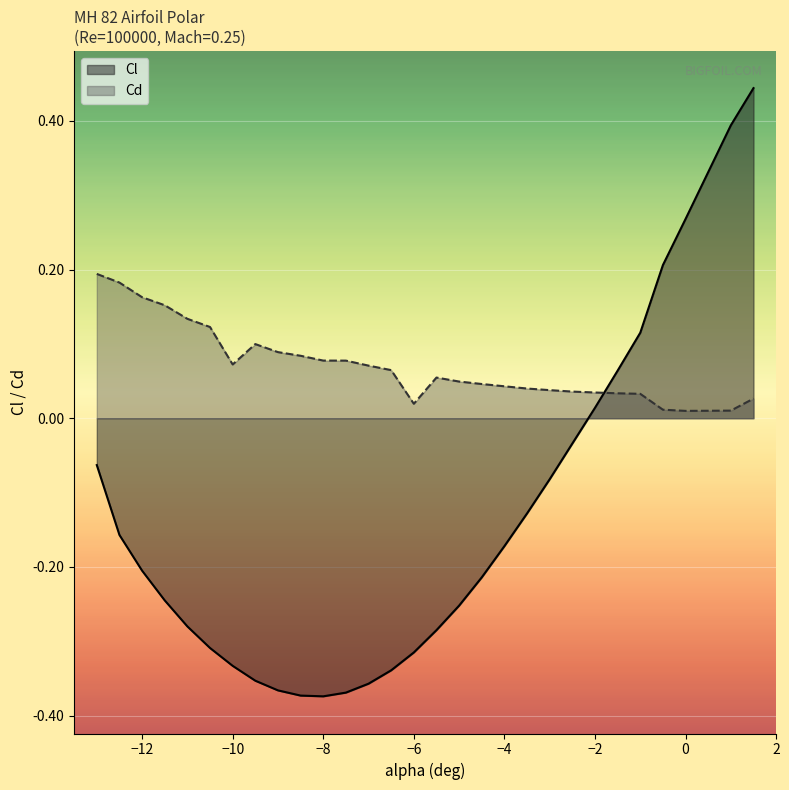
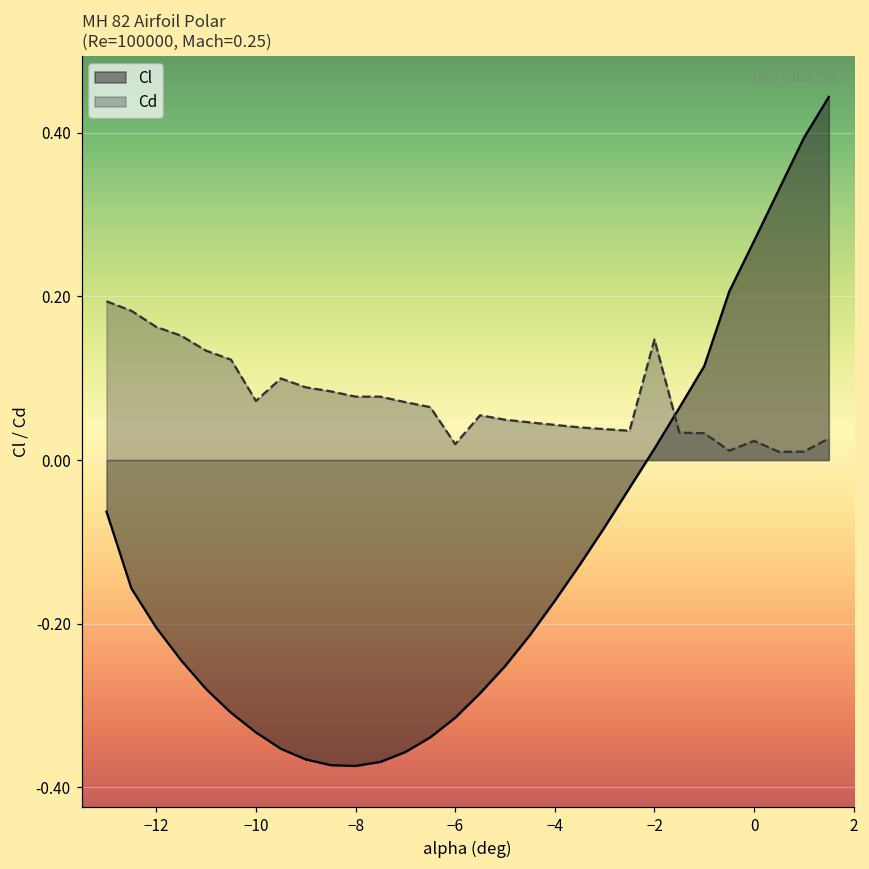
Cd, −2: 0.03 -> 0.15
Cd, 0: 0.01 -> 0.02
